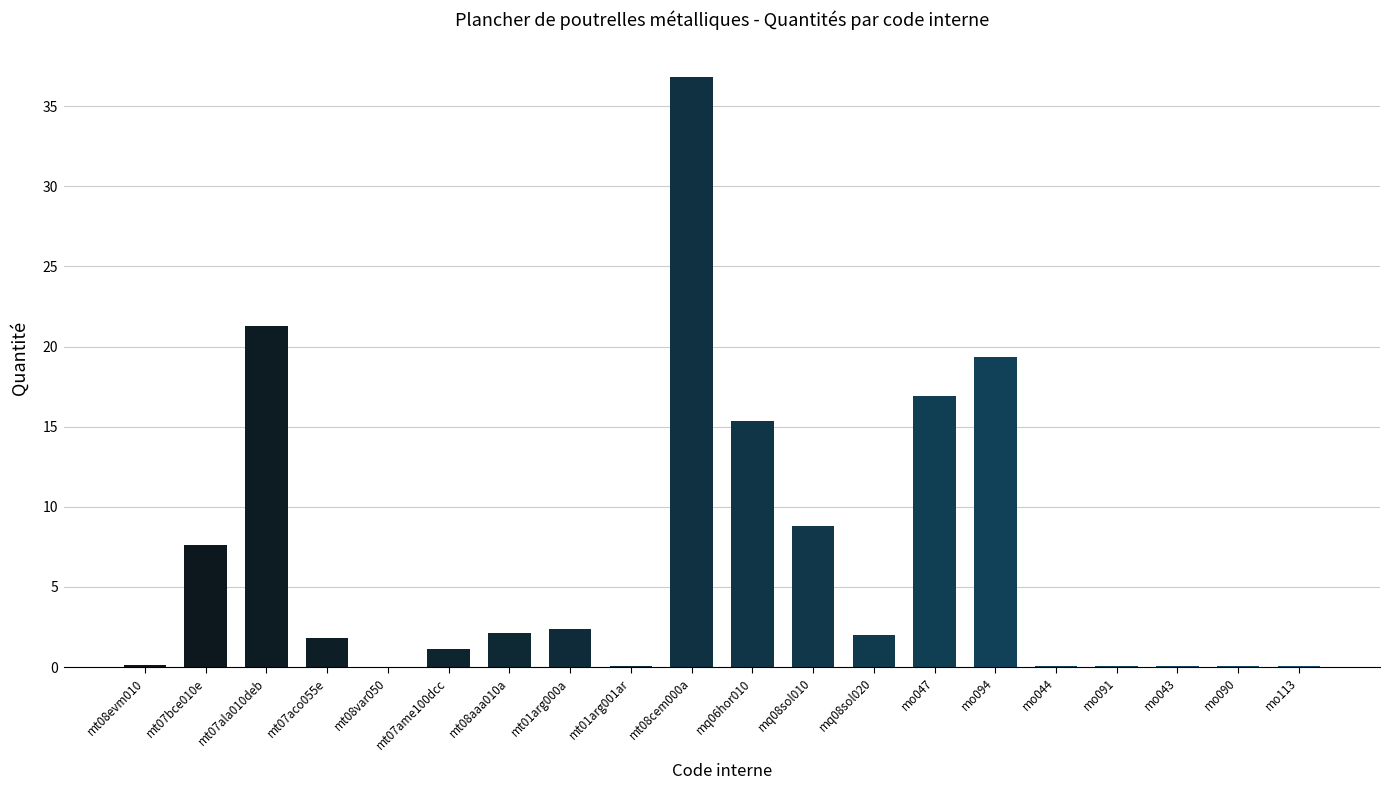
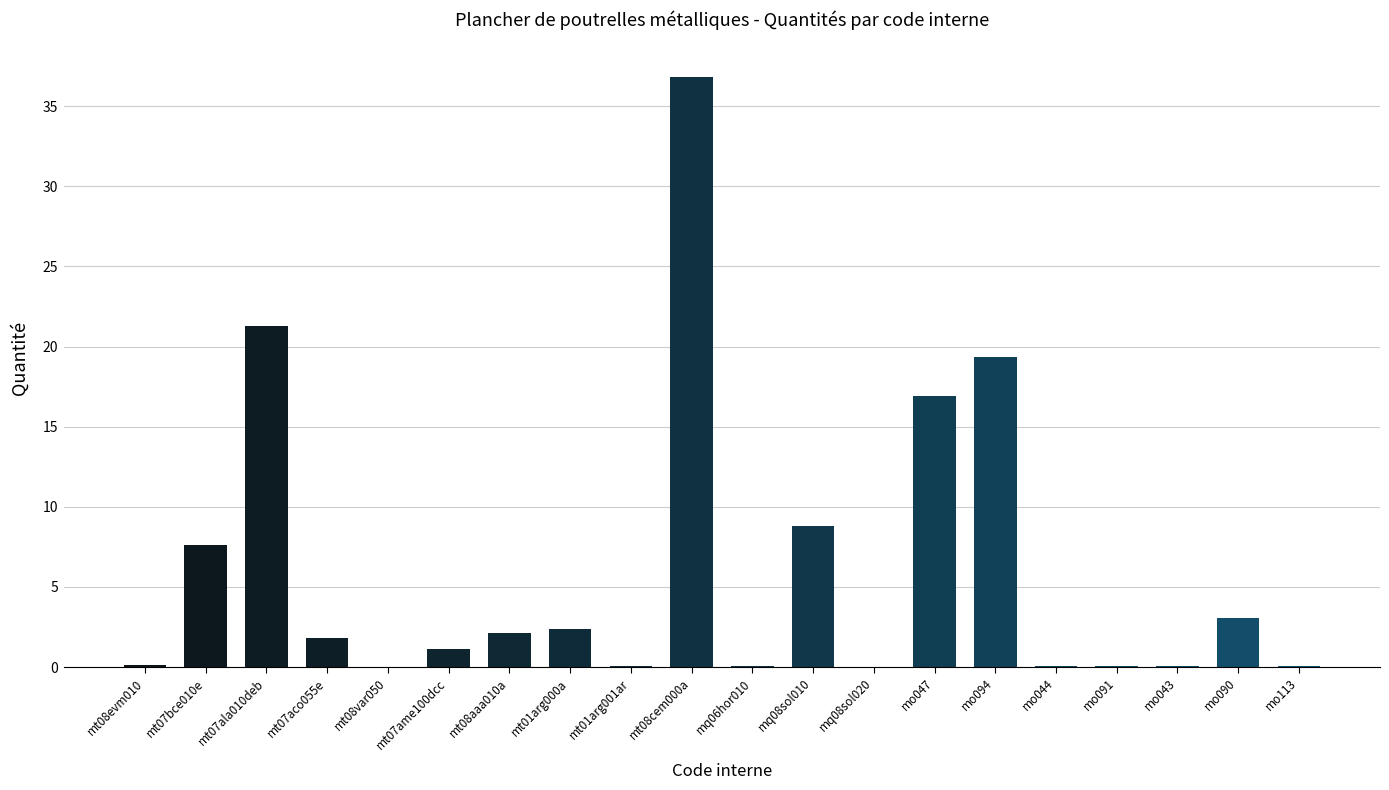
mq06hor010: 15.3 -> 0.0
mq08sol020: 2.0 -> 0.0
mo090: 0.1 -> 3.0
